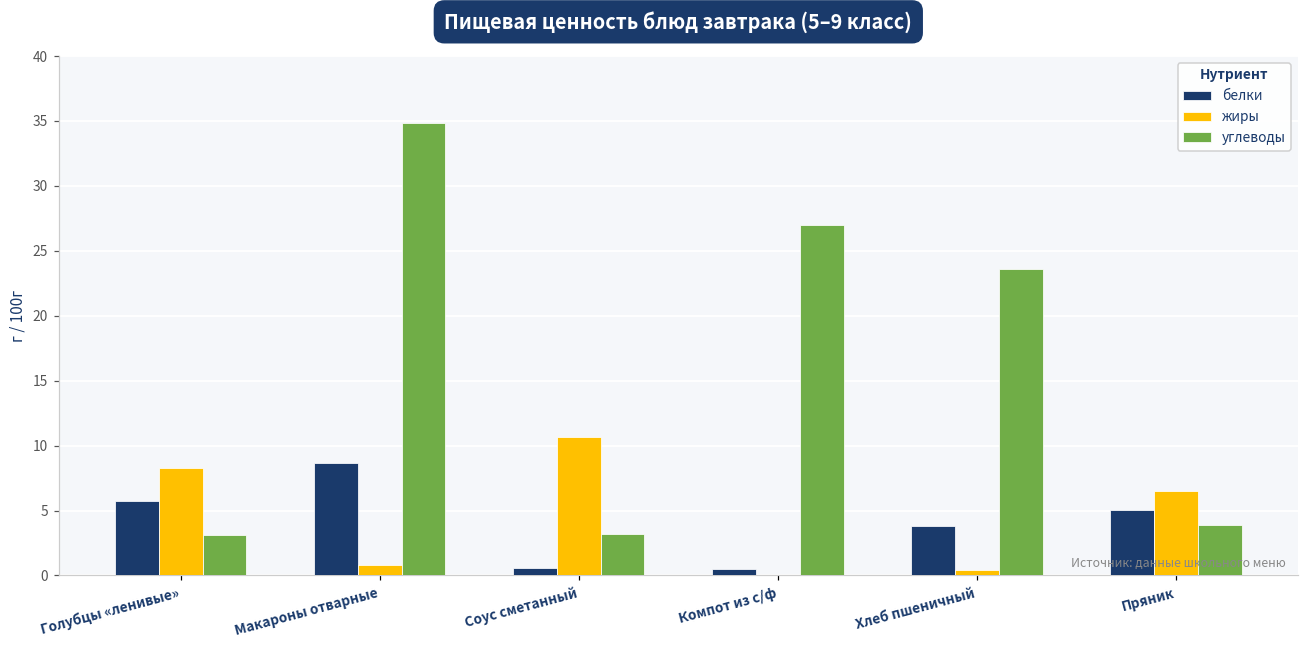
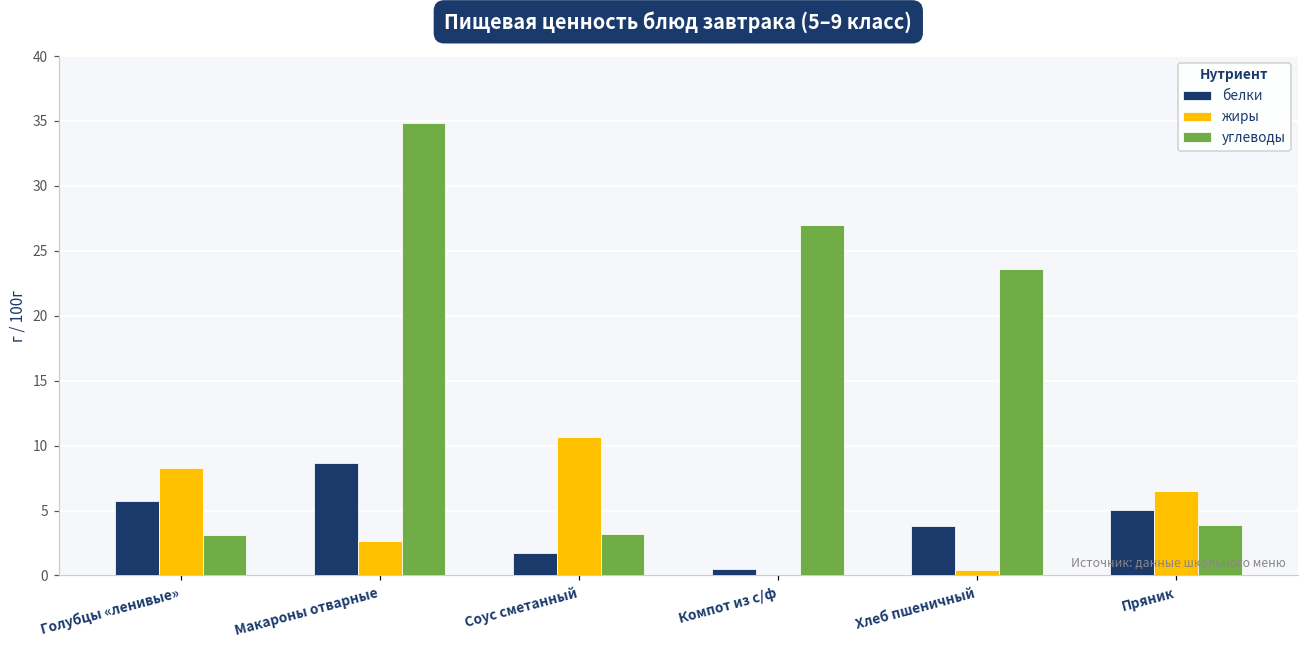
жиры, Макароны отварные: 0.8 -> 2.7
белки, Соус сметанный: 0.6 -> 1.7
